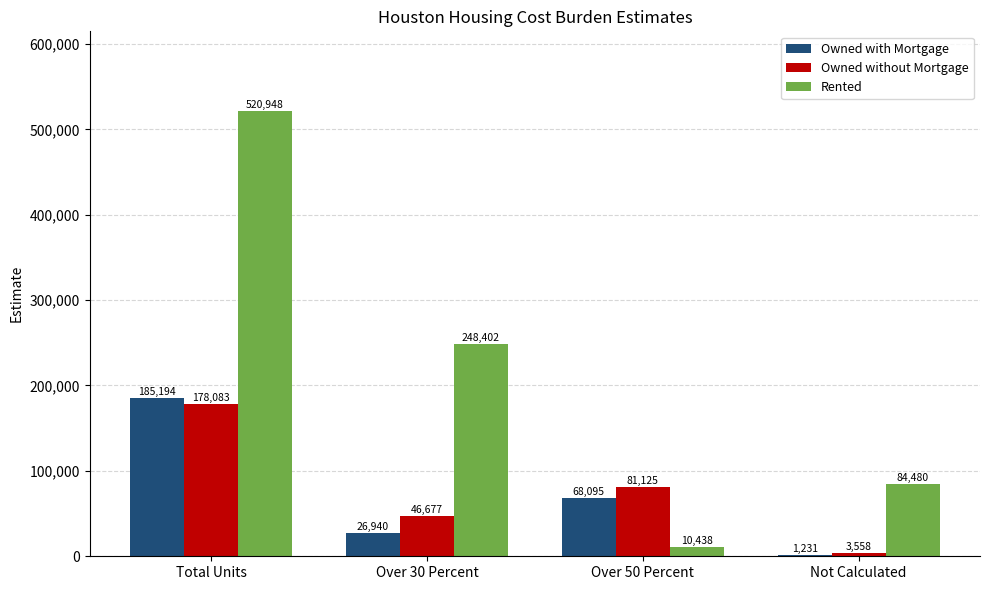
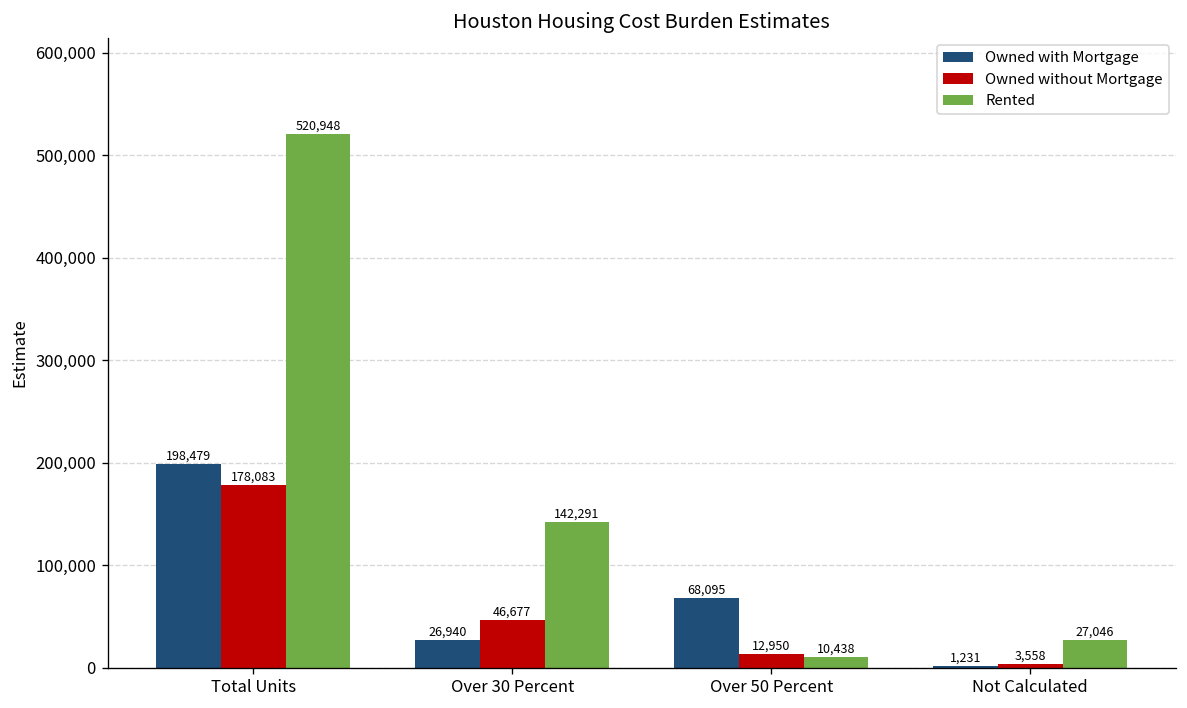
Owned with Mortgage, Total Units: 185,194 -> 198,479
Rented, Over 30 Percent: 248,402 -> 142,291
Owned without Mortgage, Over 50 Percent: 81,125 -> 12,950
Rented, Not Calculated: 84,480 -> 27,046
